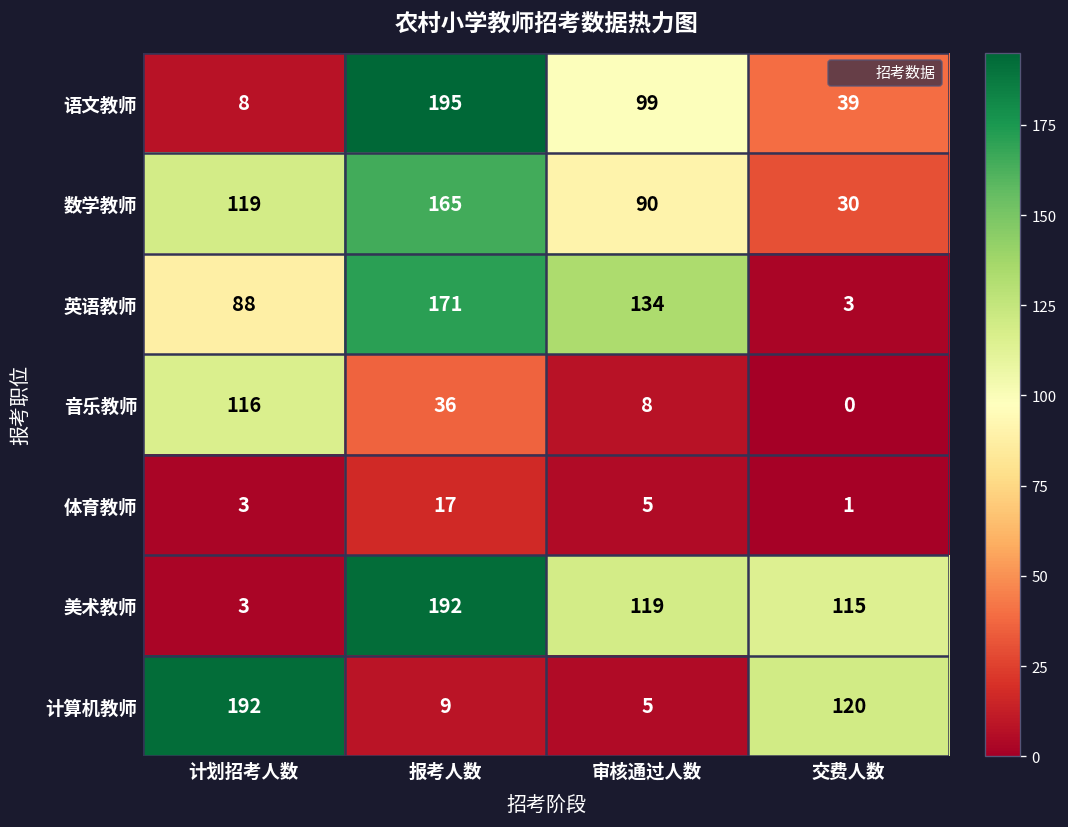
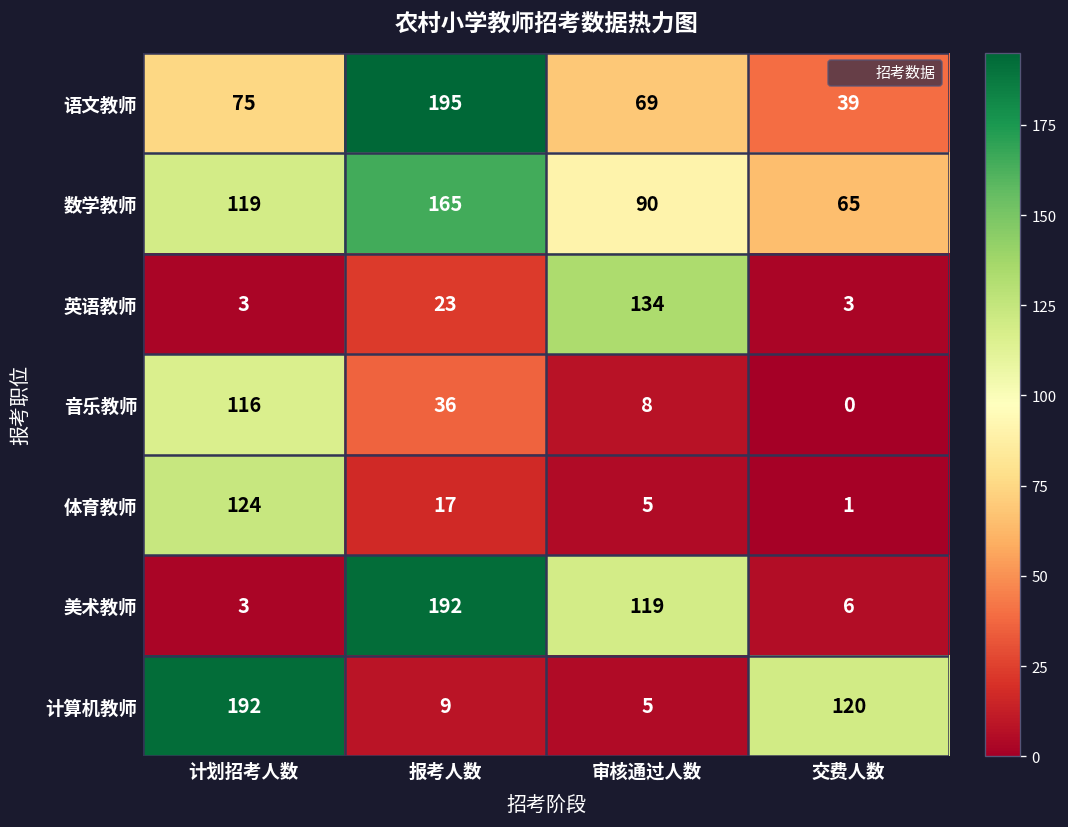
语文教师, 计划招考人数: 8 -> 75
语文教师, 审核通过人数: 99 -> 69
数学教师, 交费人数: 30 -> 65
英语教师, 计划招考人数: 88 -> 3
英语教师, 报考人数: 171 -> 23
体育教师, 计划招考人数: 3 -> 124
美术教师, 交费人数: 115 -> 6
